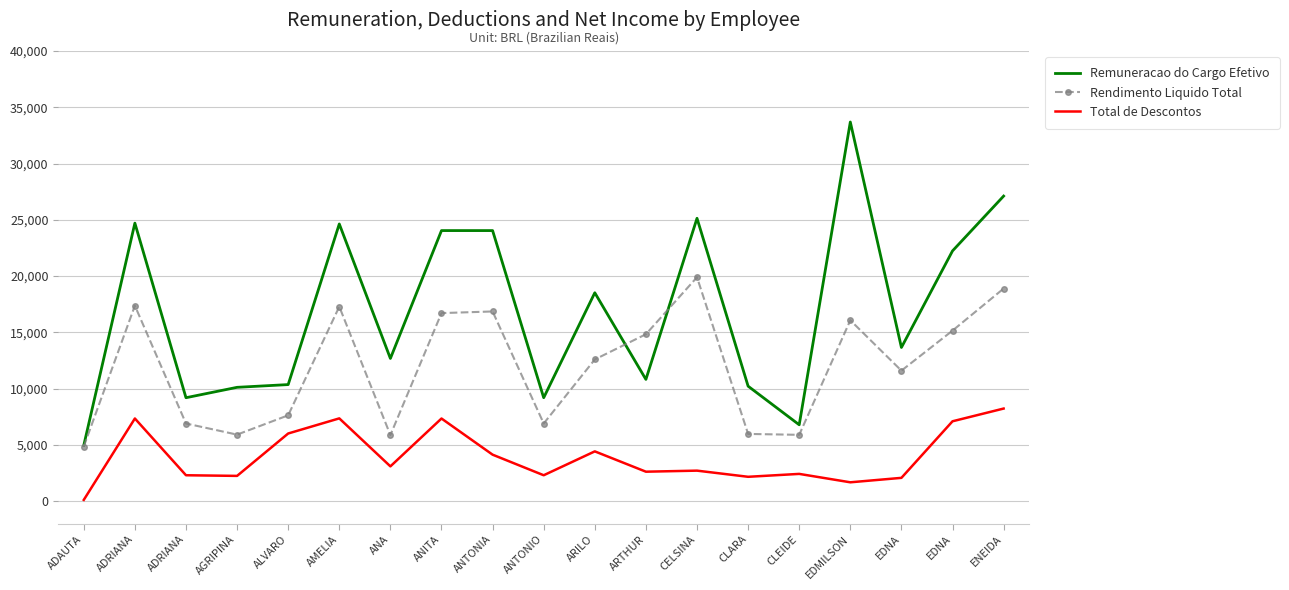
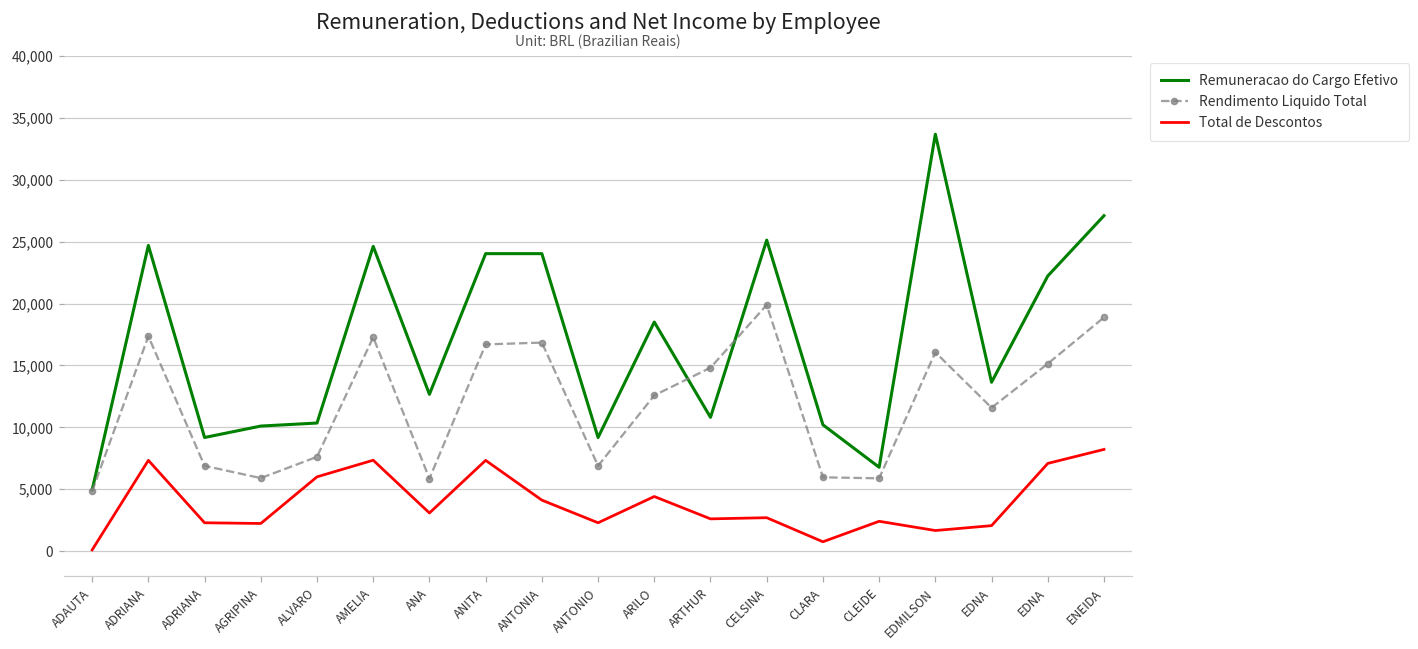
Total de Descontos, CLARA: 2,200 -> 800
